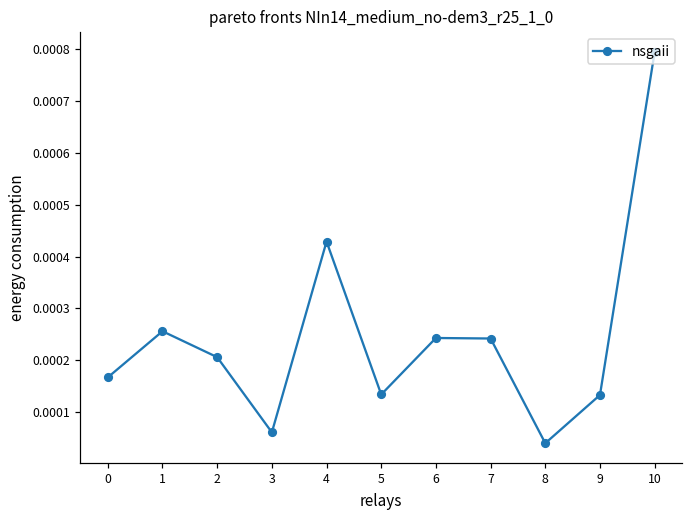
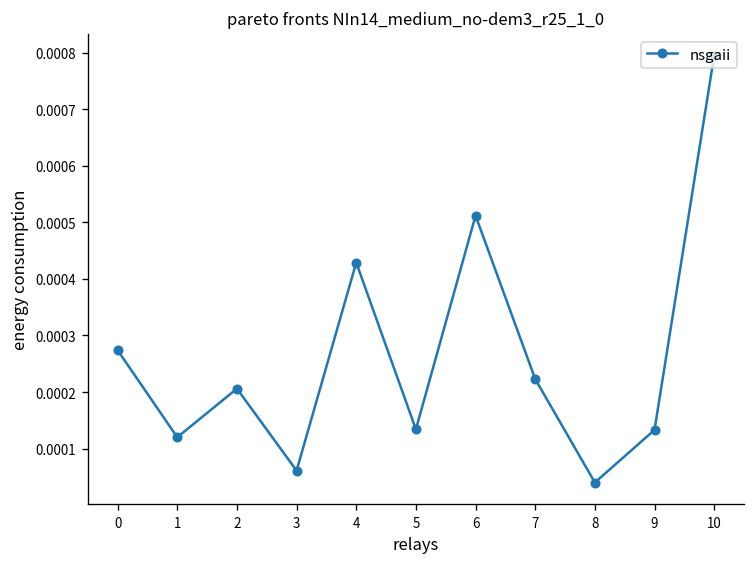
0: 0.00017 -> 0.00027
1: 0.00026 -> 0.00012
6: 0.00024 -> 0.00051
7: 0.00024 -> 0.00022
